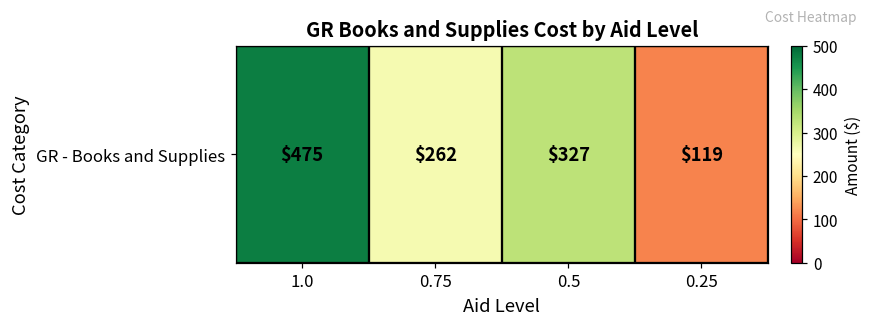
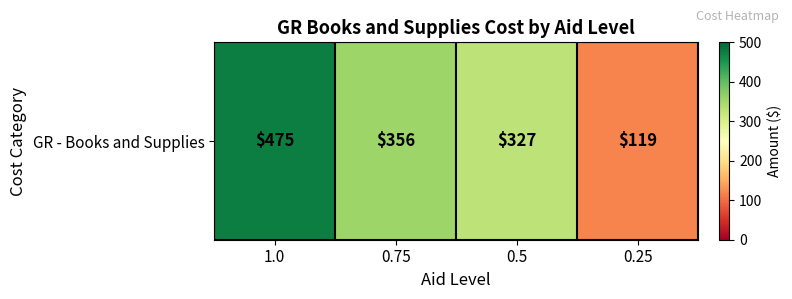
GR - Books and Supplies, 0.75: $262 -> $356
